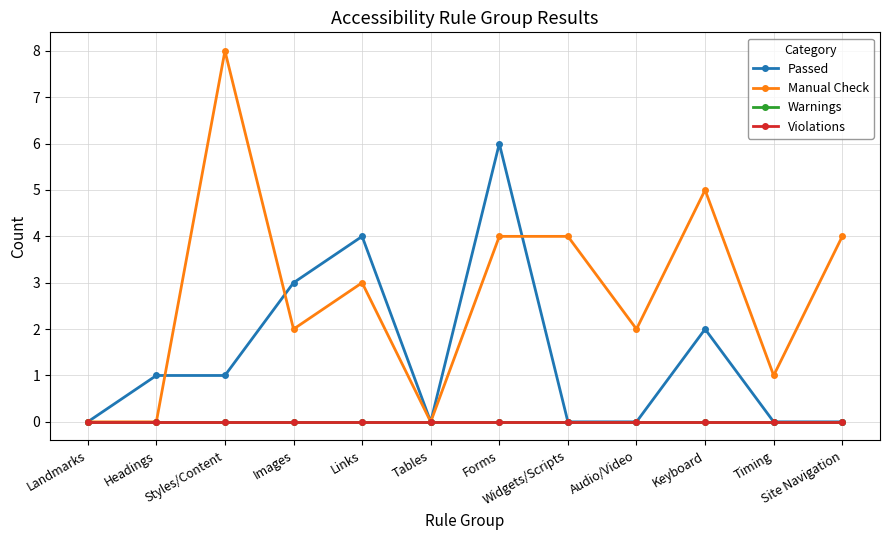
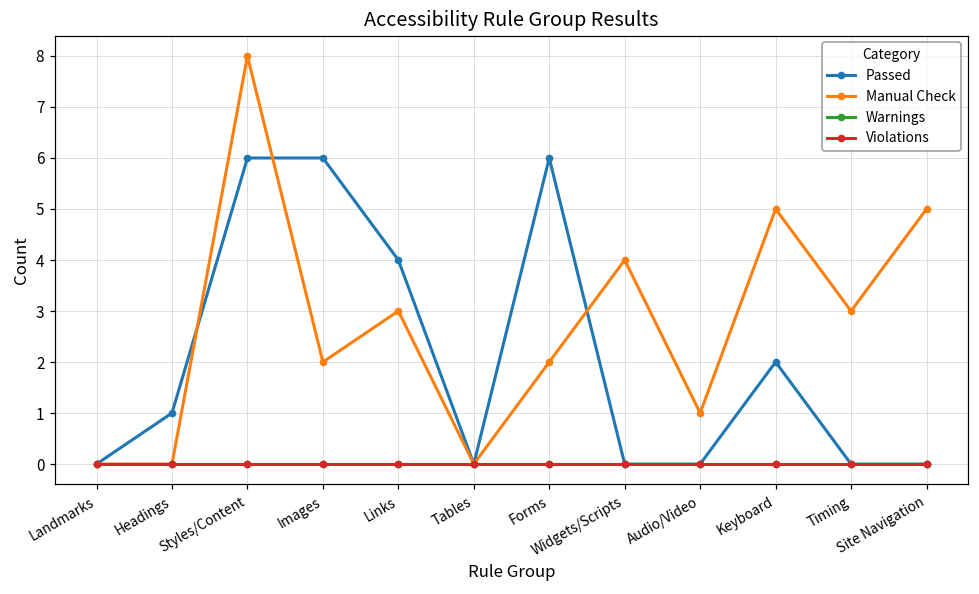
Passed, Styles/Content: 1 -> 6
Passed, Images: 3 -> 6
Manual Check, Forms: 4 -> 2
Manual Check, Audio/Video: 2 -> 1
Manual Check, Timing: 1 -> 3
Manual Check, Site Navigation: 4 -> 5
